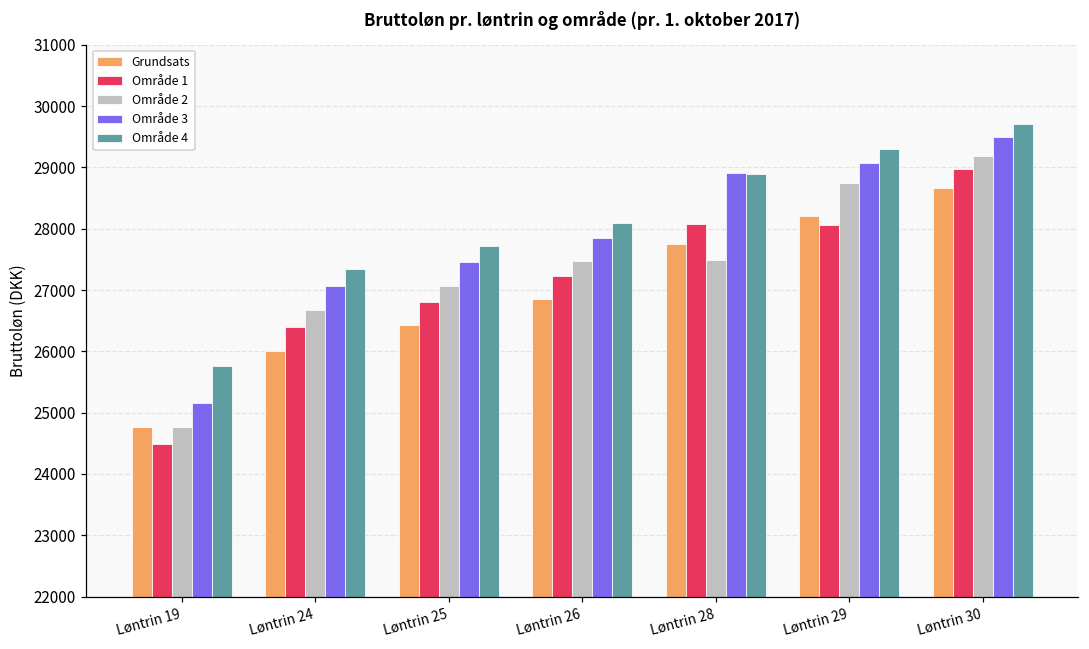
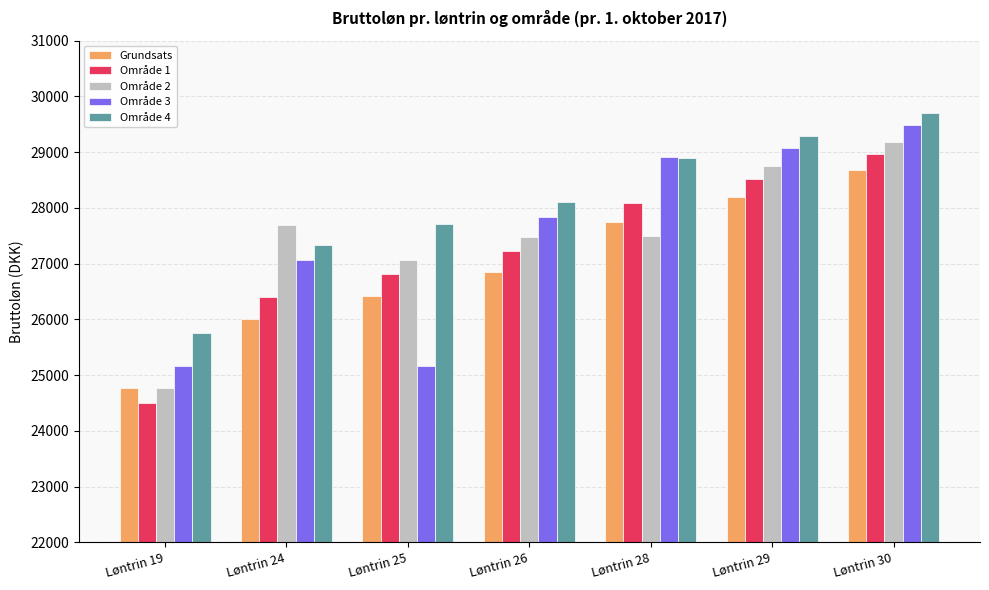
Område 2, Løntrin 24: 26700 -> 27700
Område 3, Løntrin 25: 27500 -> 25200
Område 1, Løntrin 29: 28100 -> 28500
